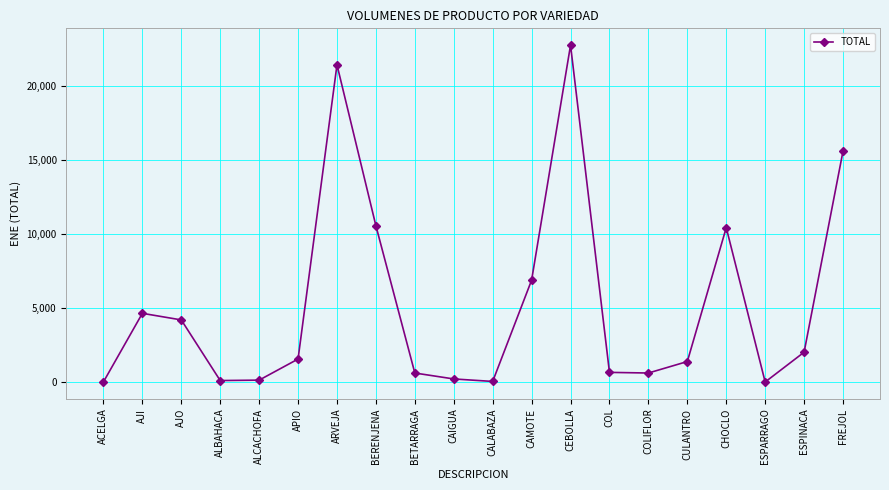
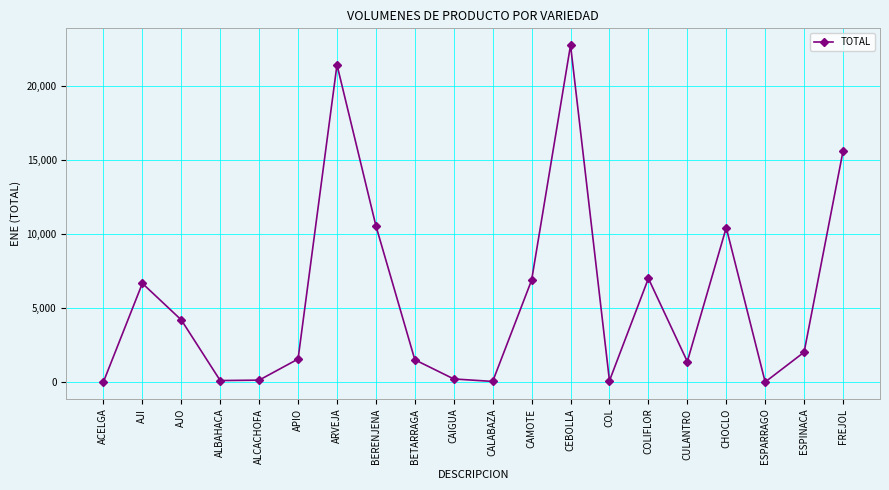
AJI: 4,600 -> 6,700
BETARRAGA: 600 -> 1,500
COL: 700 -> 100
COLIFLOR: 600 -> 7,000
